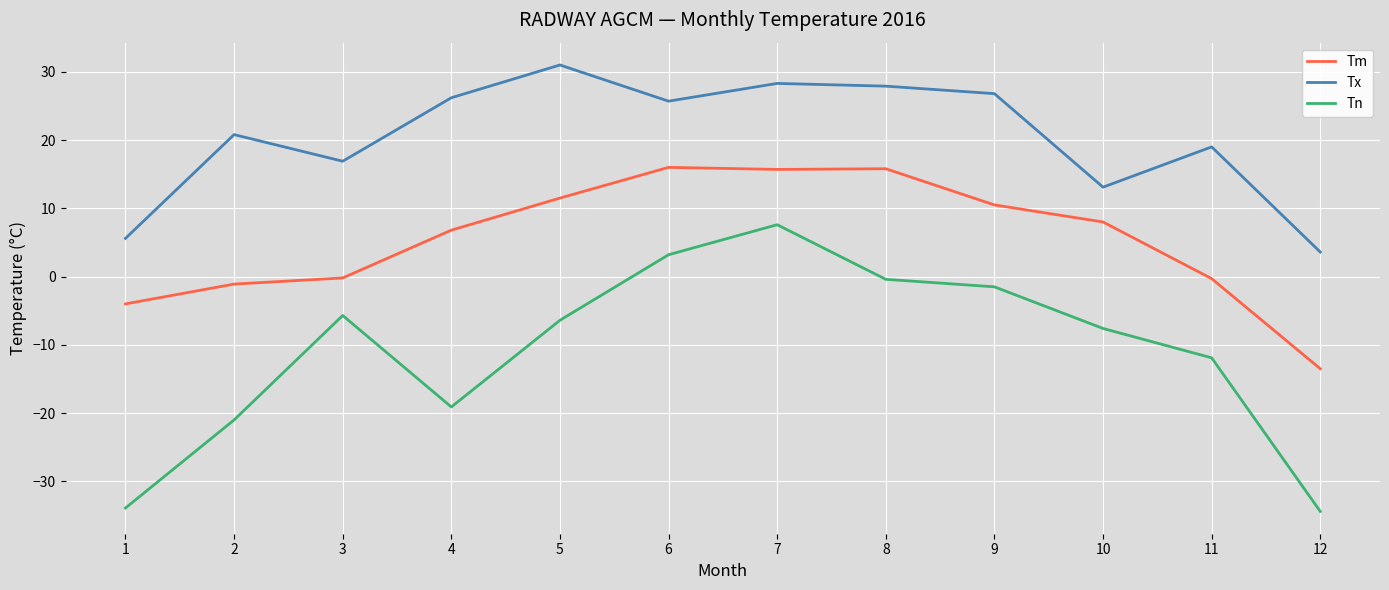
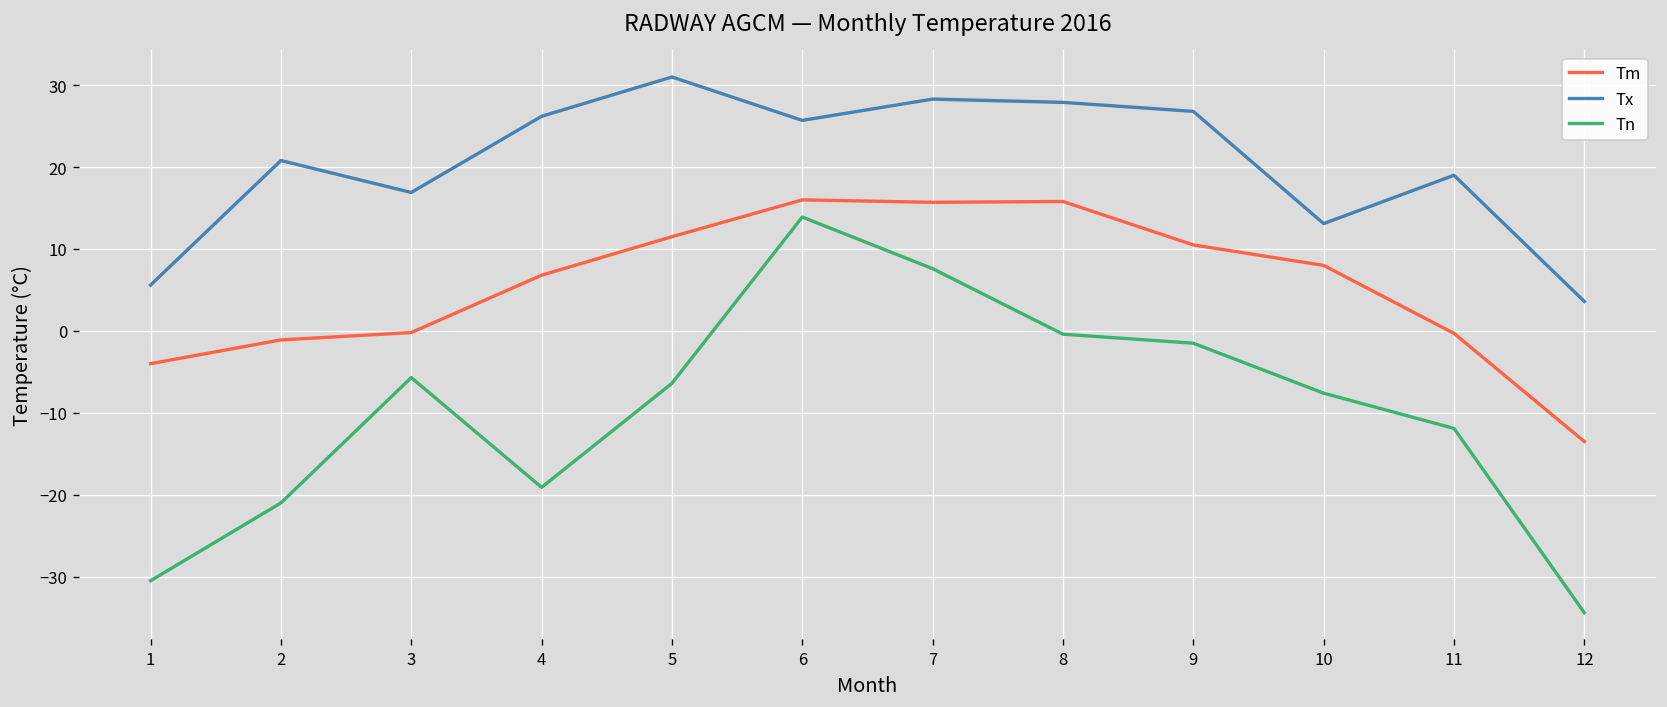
Tn, 1: -34 -> -31
Tn, 6: 3 -> 14
